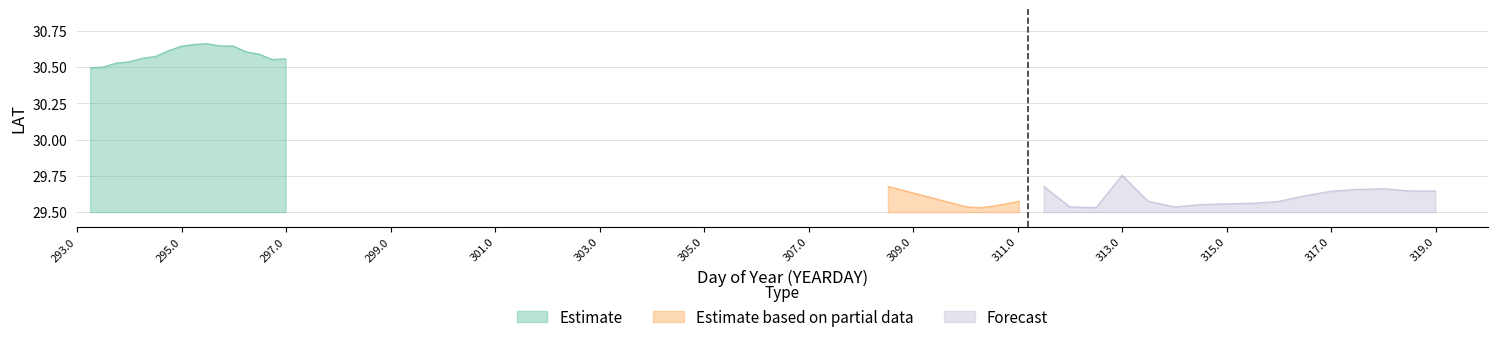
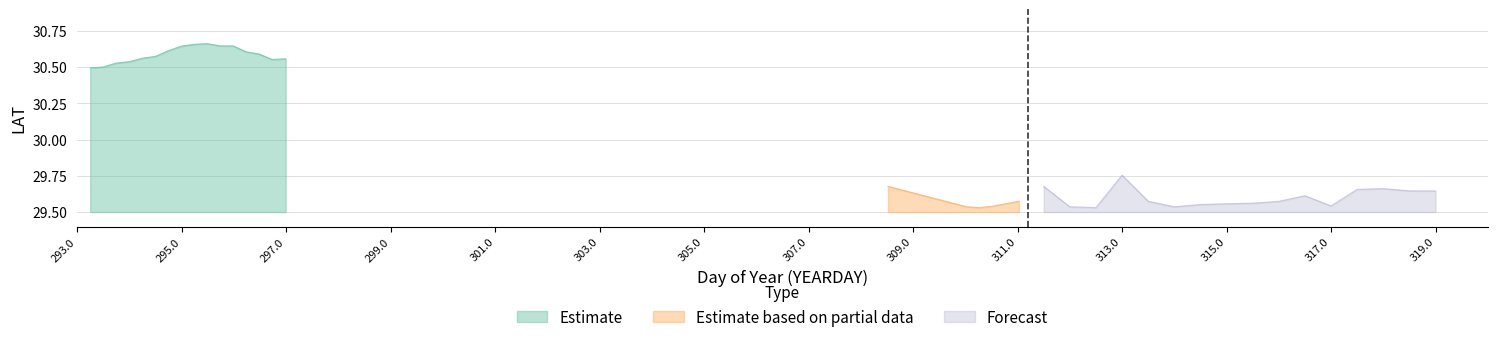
Forecast, 317.0: 29.64 -> 29.54
